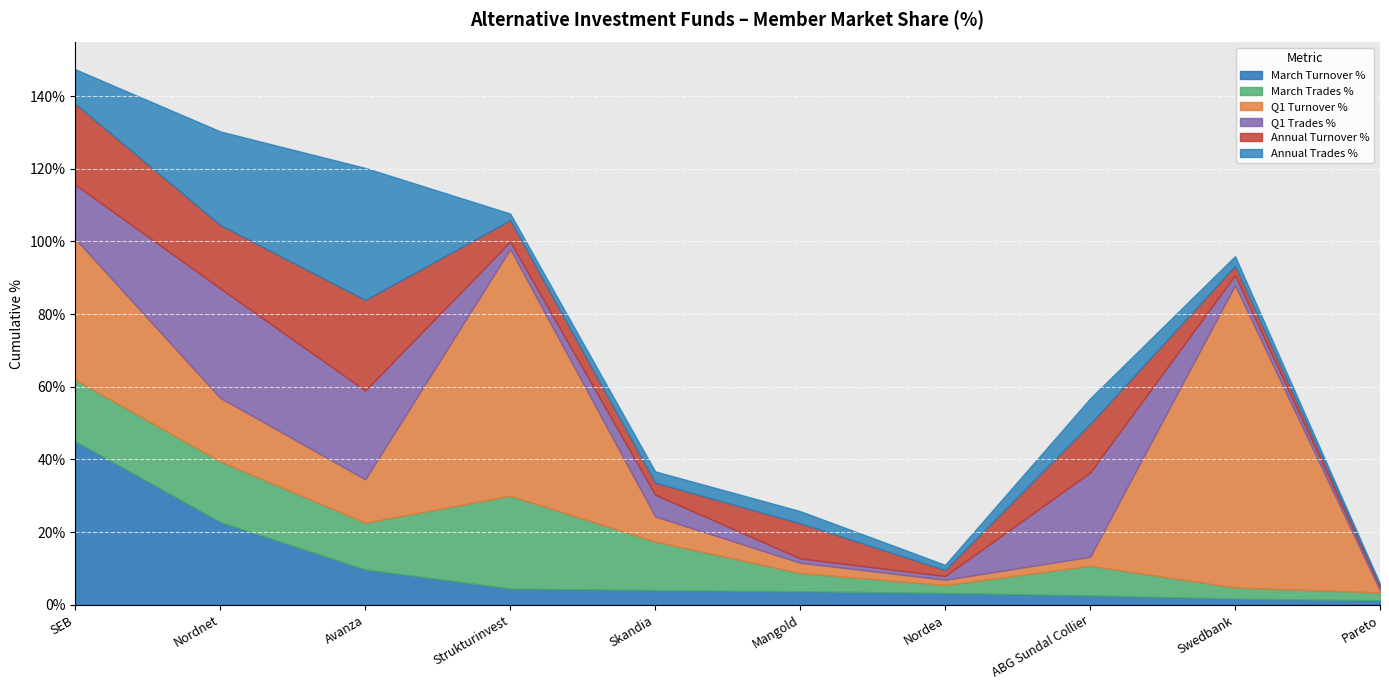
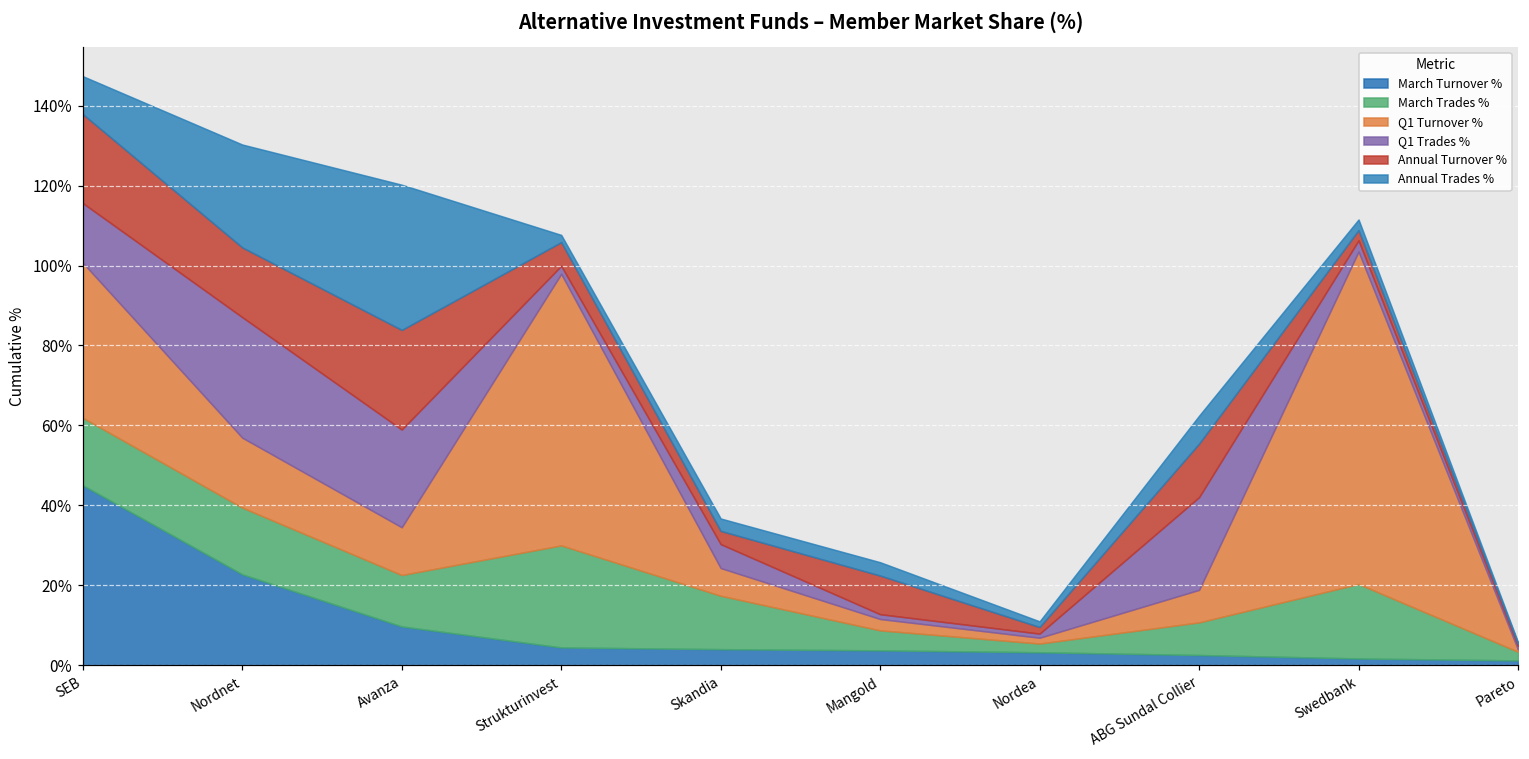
Q1 Turnover %, ABG Sundal Collier: 2% -> 8%
March Trades %, Swedbank: 3% -> 19%
